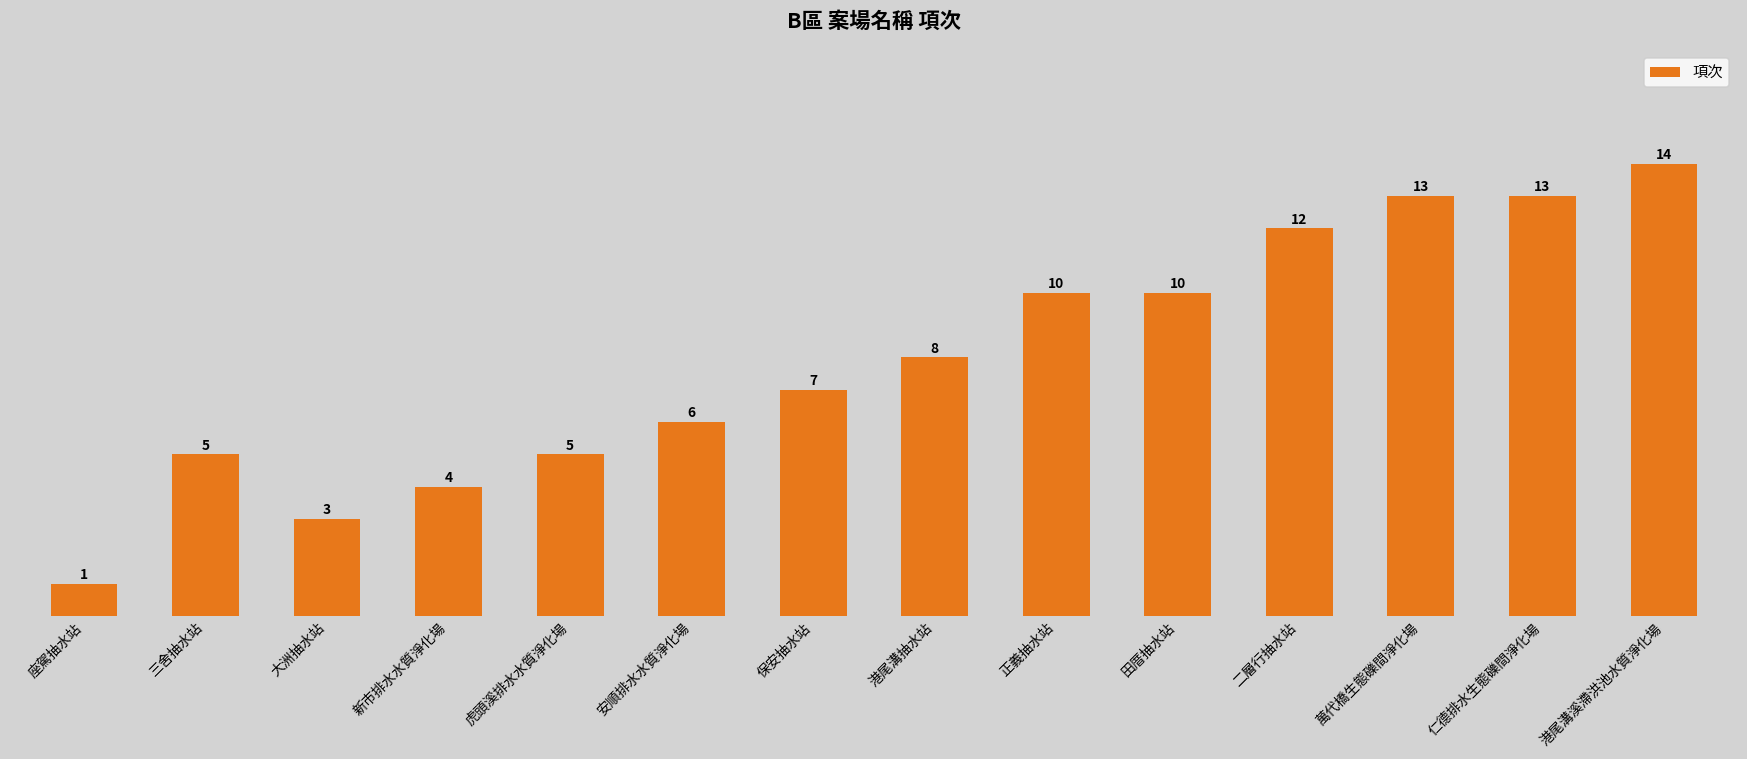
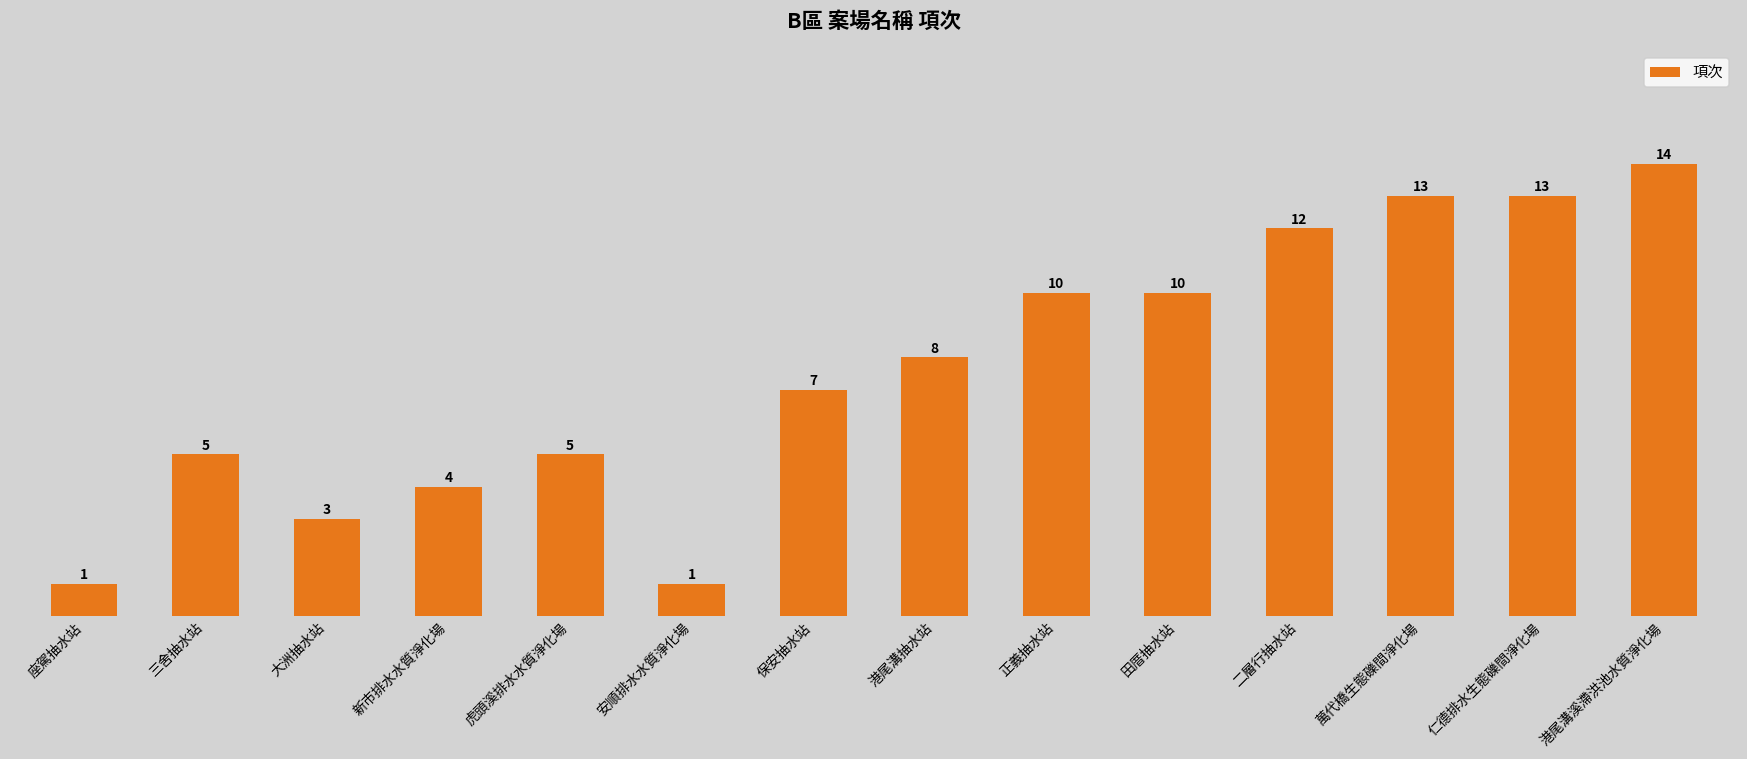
安順排水水質淨化場: 6 -> 1
